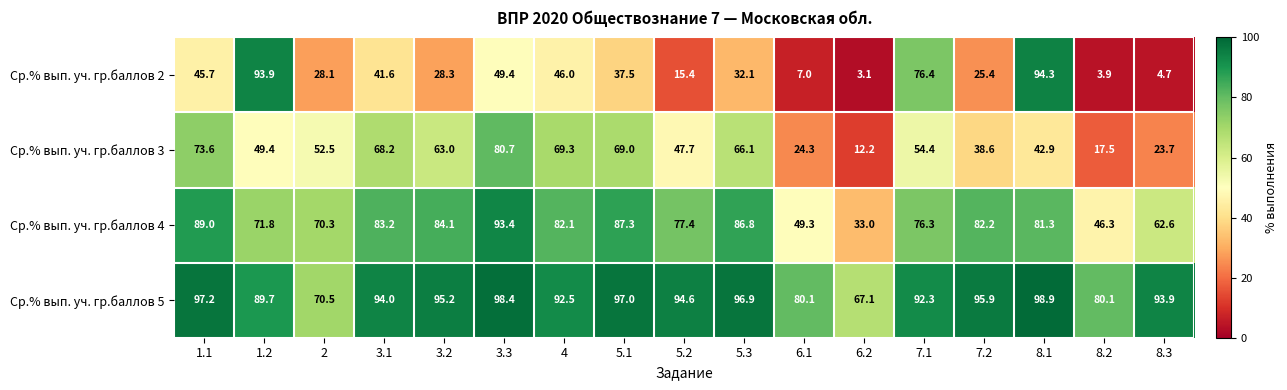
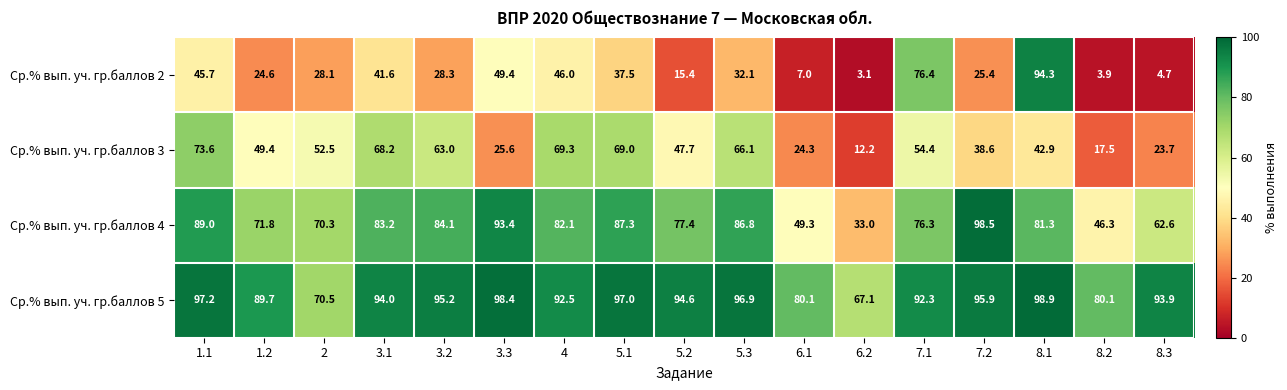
Ср.% вып. уч. гр.баллов 2, 1.2: 93.9 -> 24.6
Ср.% вып. уч. гр.баллов 3, 3.3: 80.7 -> 25.6
Ср.% вып. уч. гр.баллов 4, 7.2: 82.2 -> 98.5
